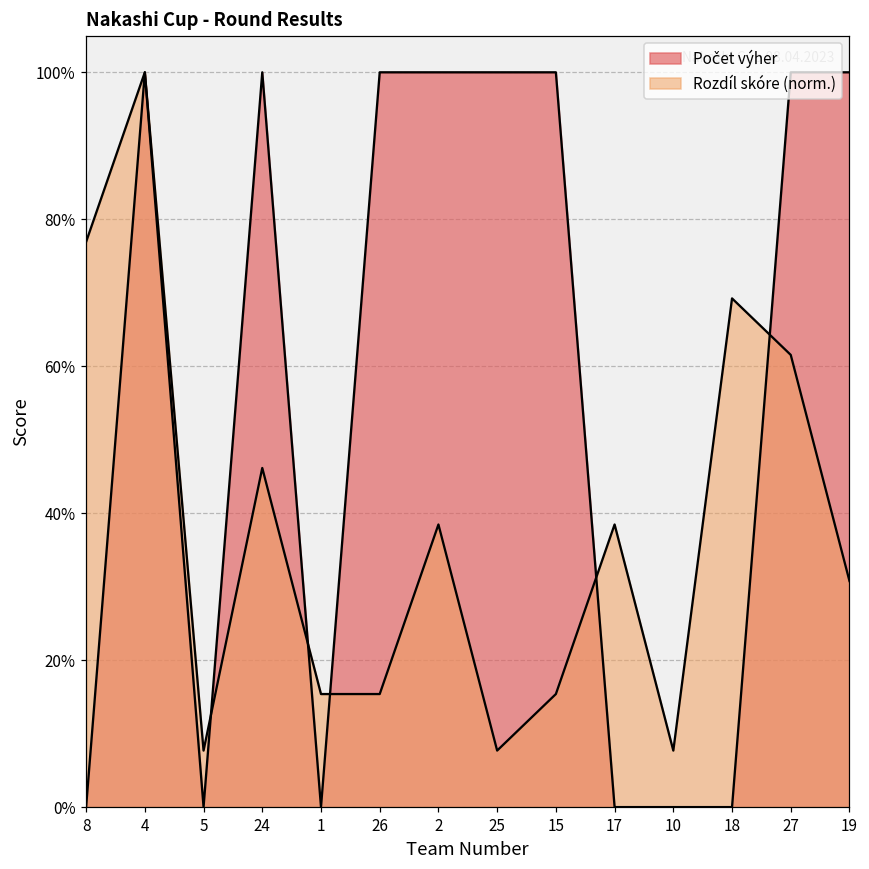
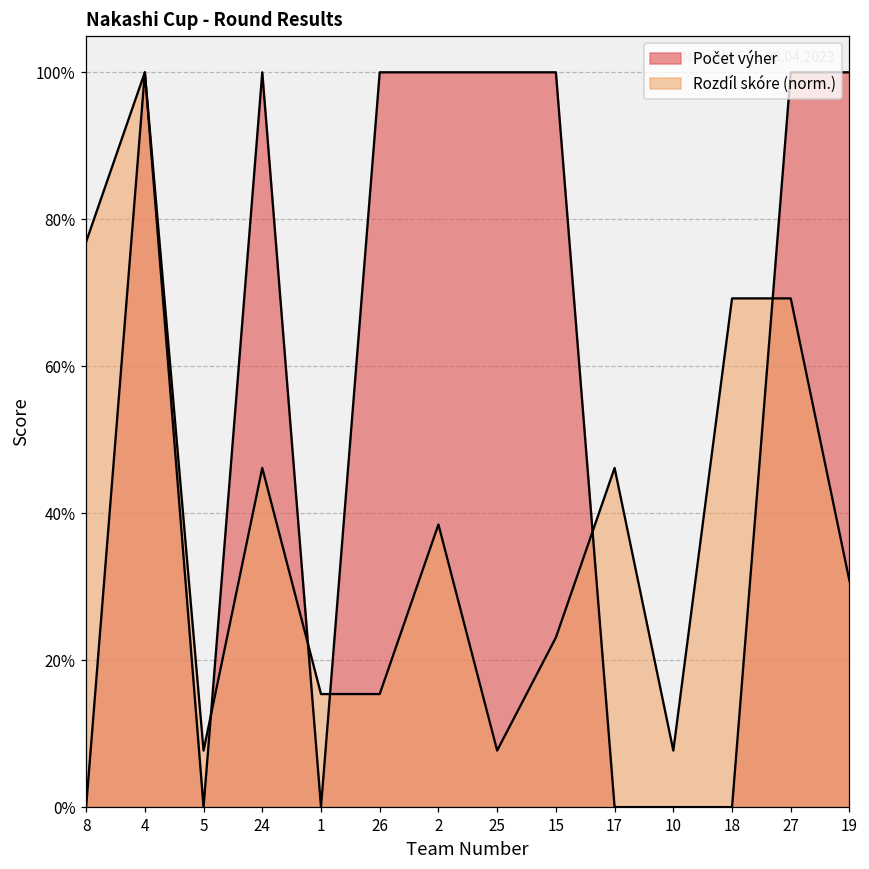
Rozdíl skóre (norm.), 15: 15% -> 23%
Rozdíl skóre (norm.), 17: 38% -> 46%
Rozdíl skóre (norm.), 27: 62% -> 69%
